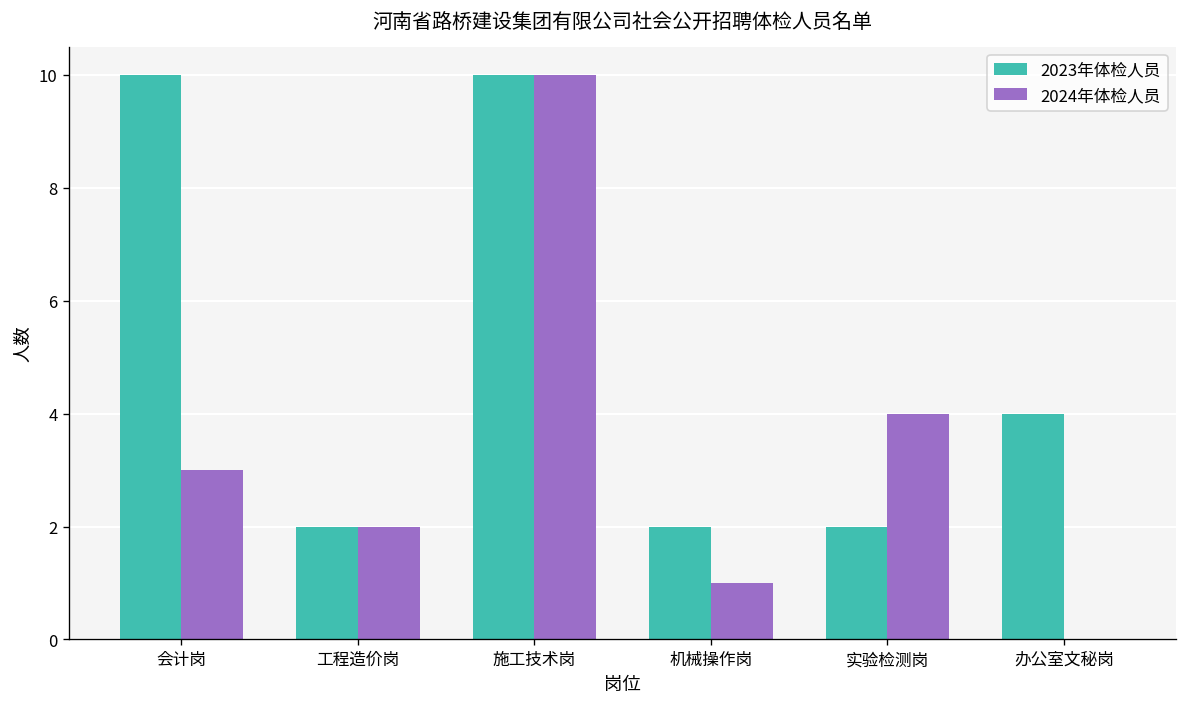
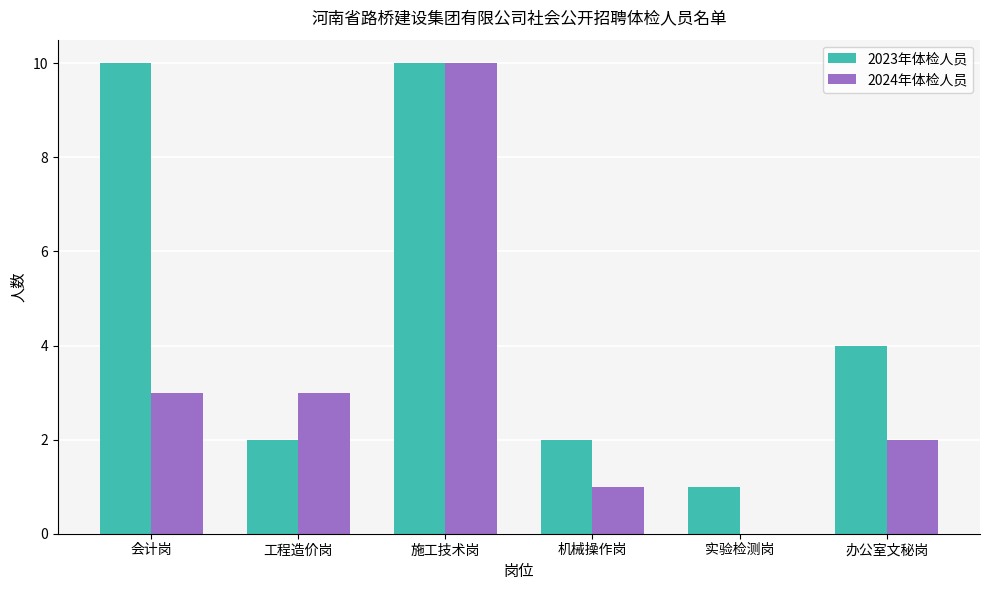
2024年体检人员, 工程造价岗: 2 -> 3
2023年体检人员, 实验检测岗: 2 -> 1
2024年体检人员, 实验检测岗: 4 -> 0
2024年体检人员, 办公室文秘岗: 0 -> 2
